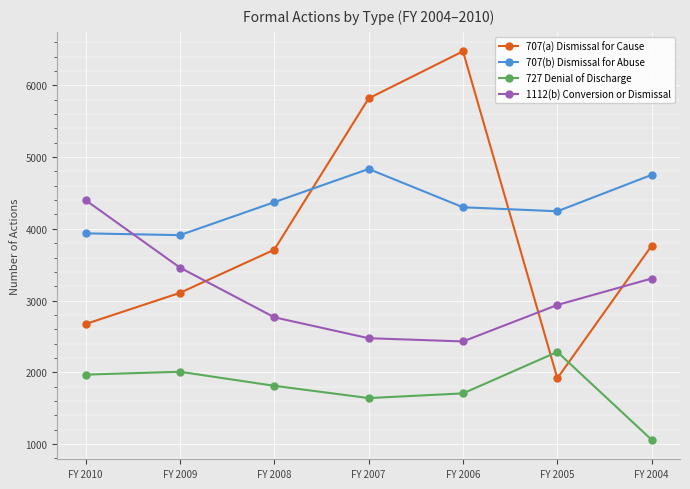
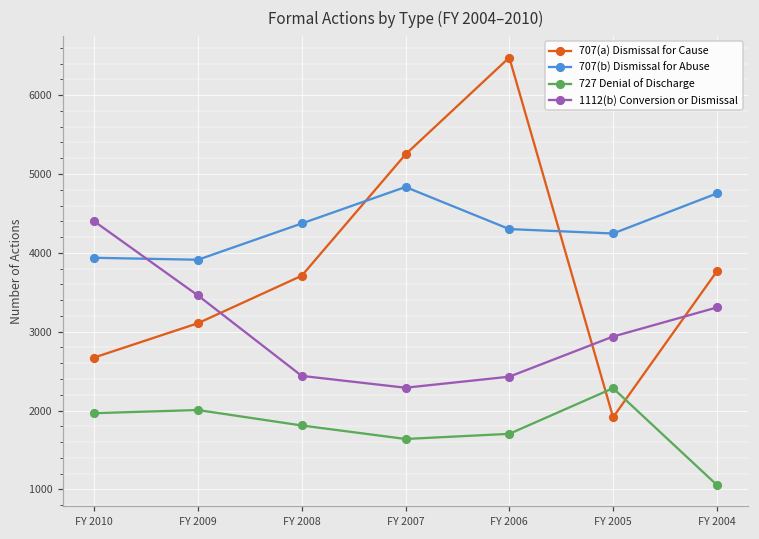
1112(b) Conversion or Dismissal, FY 2008: 2800 -> 2400
707(a) Dismissal for Cause, FY 2007: 5800 -> 5200
1112(b) Conversion or Dismissal, FY 2007: 2500 -> 2300
